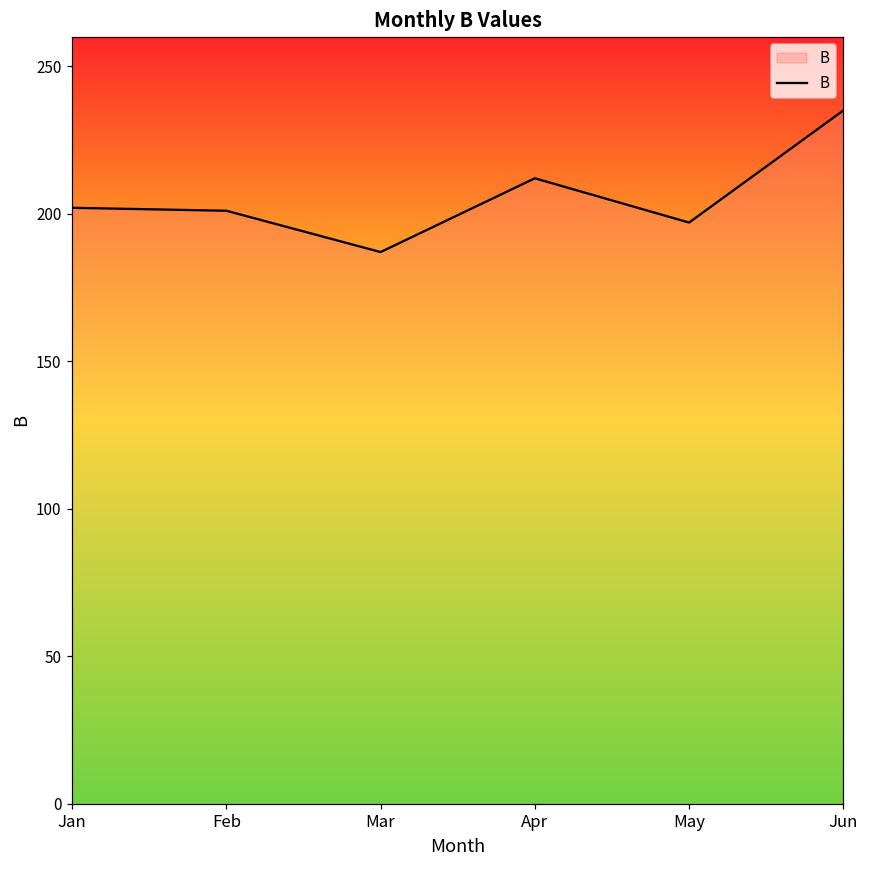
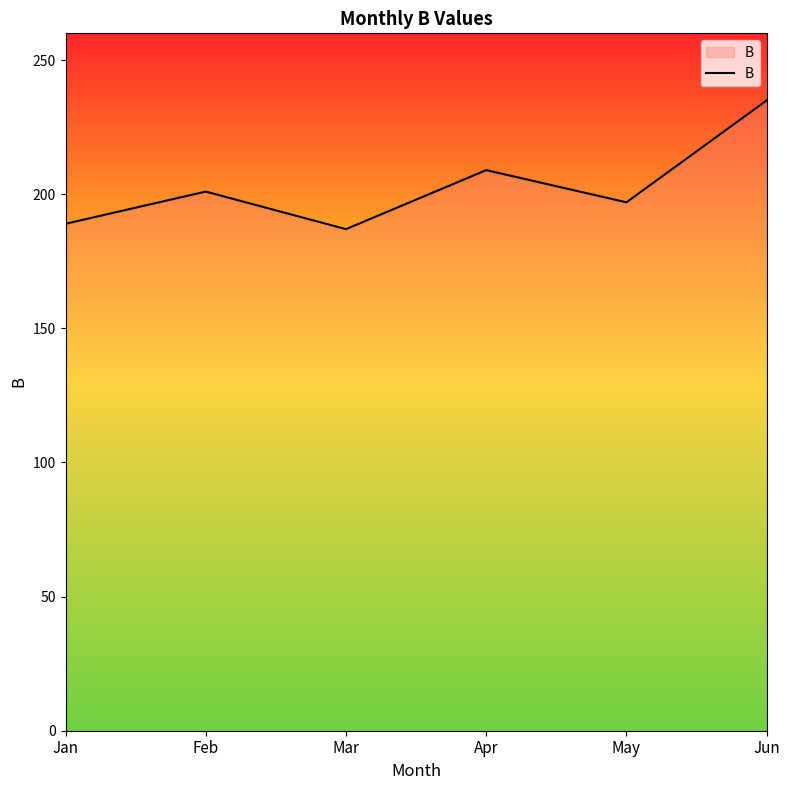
Jan: 202 -> 189
Apr: 212 -> 209
